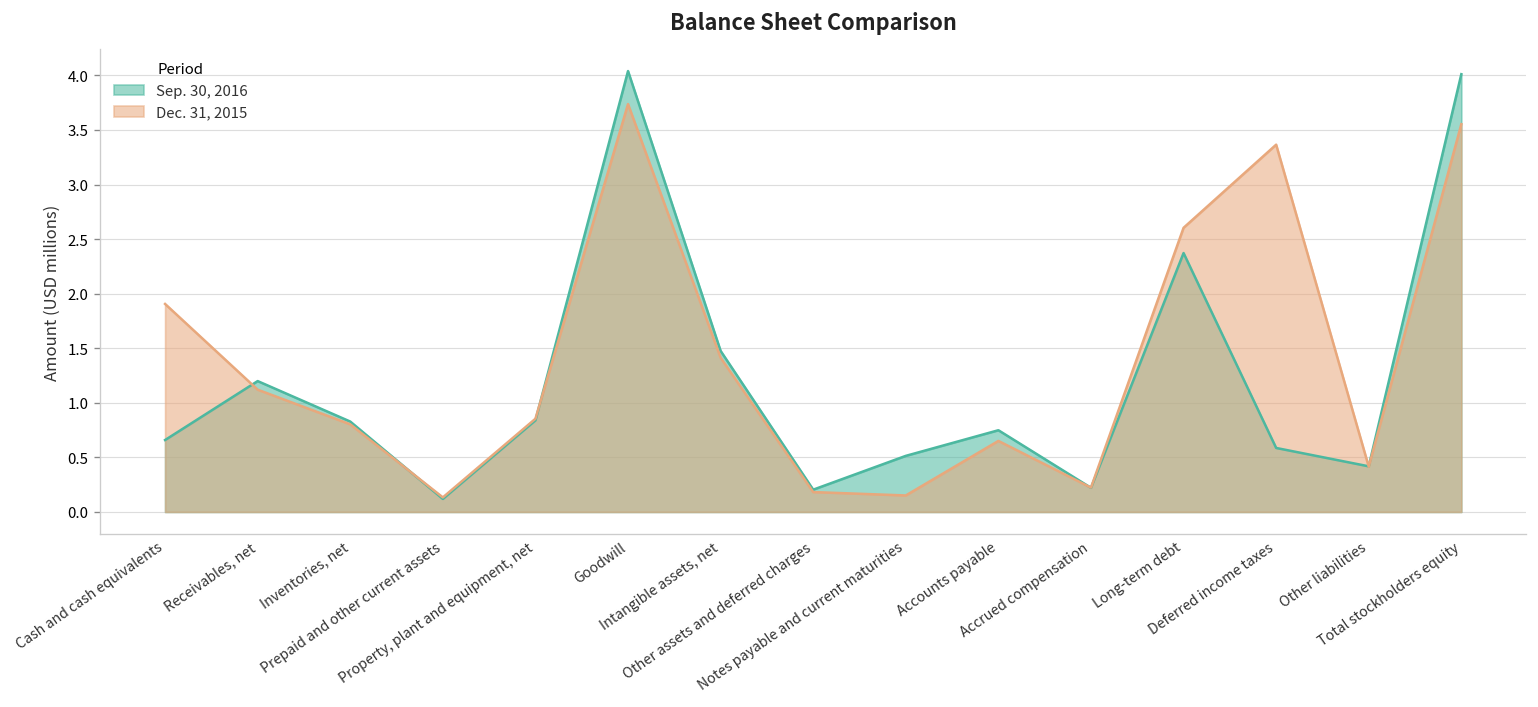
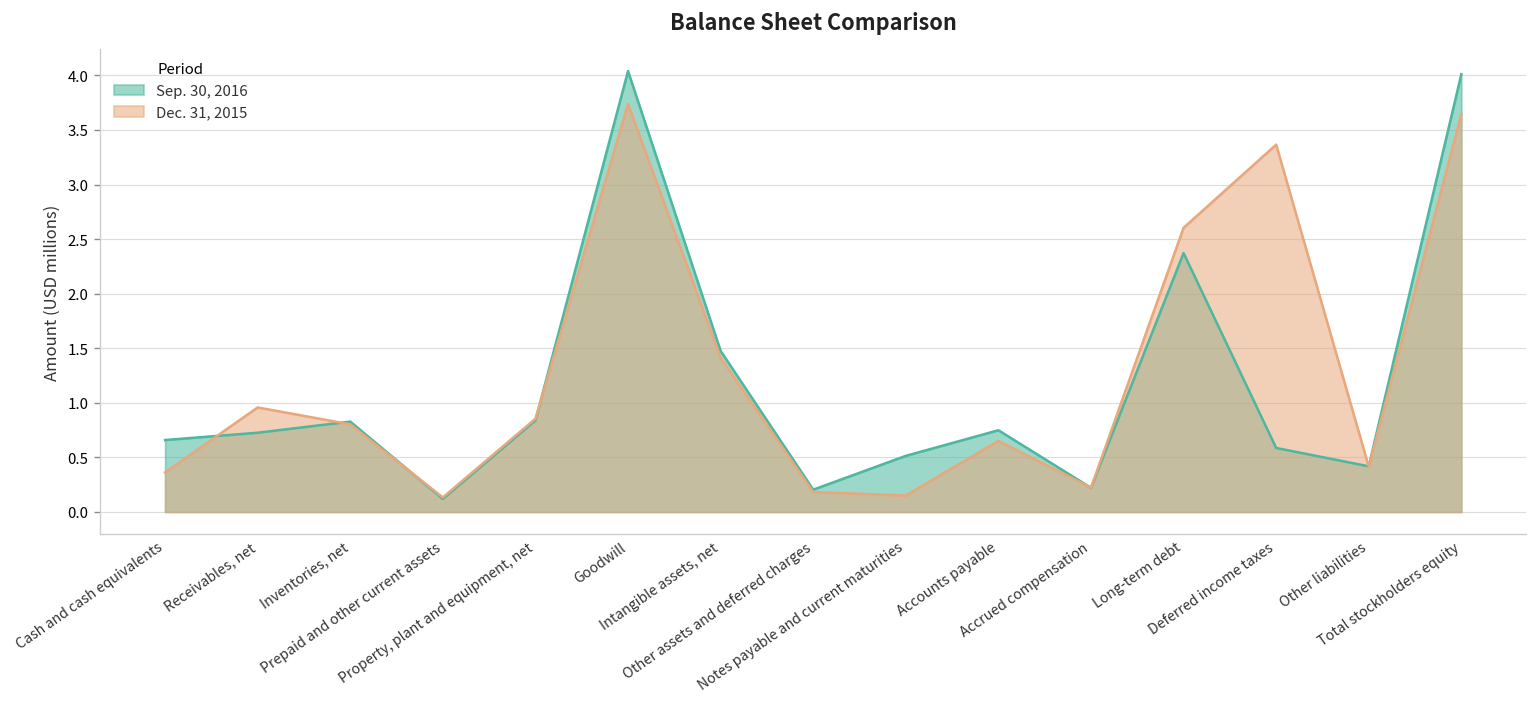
Dec. 31, 2015, Cash and cash equivalents: 1.9 -> 0.4
Sep. 30, 2016, Receivables, net: 1.2 -> 0.7
Dec. 31, 2015, Receivables, net: 1.1 -> 1.0
Dec. 31, 2015, Total stockholders equity: 3.55 -> 3.64
